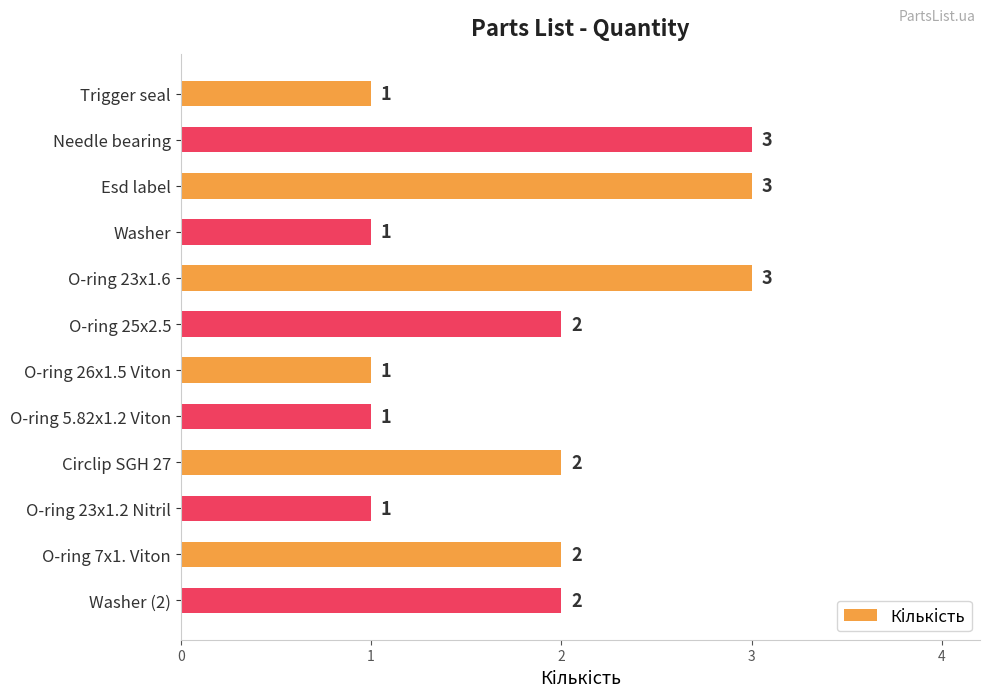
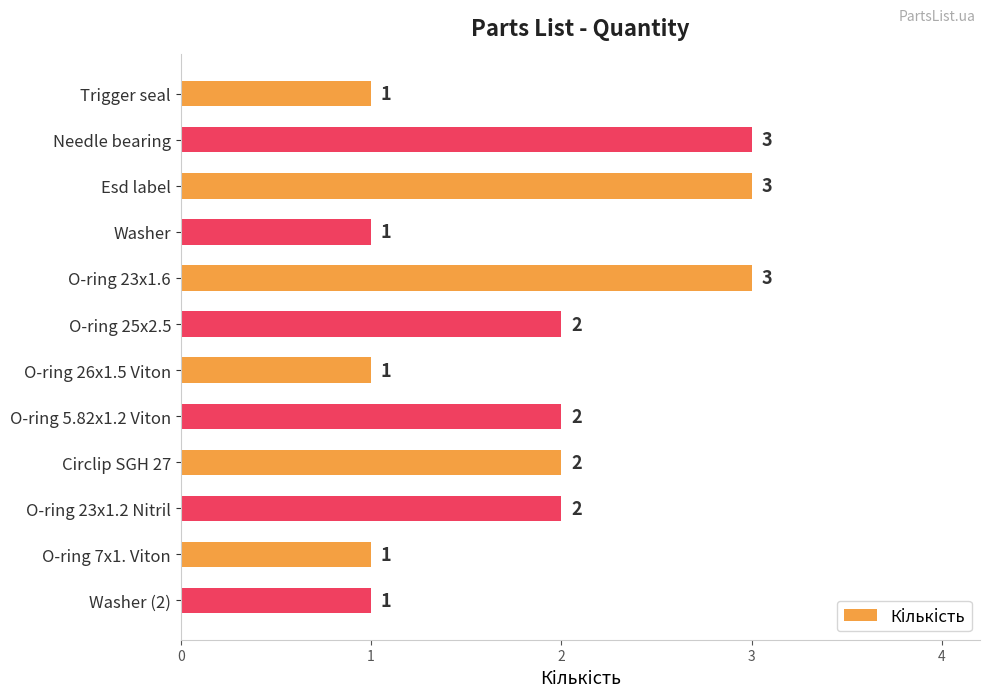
O-ring 5.82x1.2 Viton: 1 -> 2
O-ring 23x1.2 Nitril: 1 -> 2
O-ring 7x1. Viton: 2 -> 1
Washer (2): 2 -> 1
